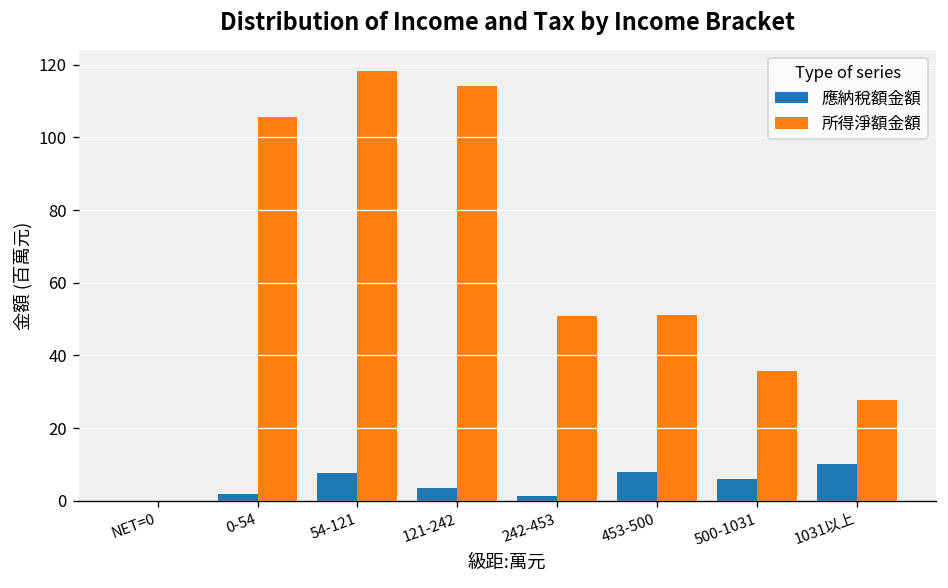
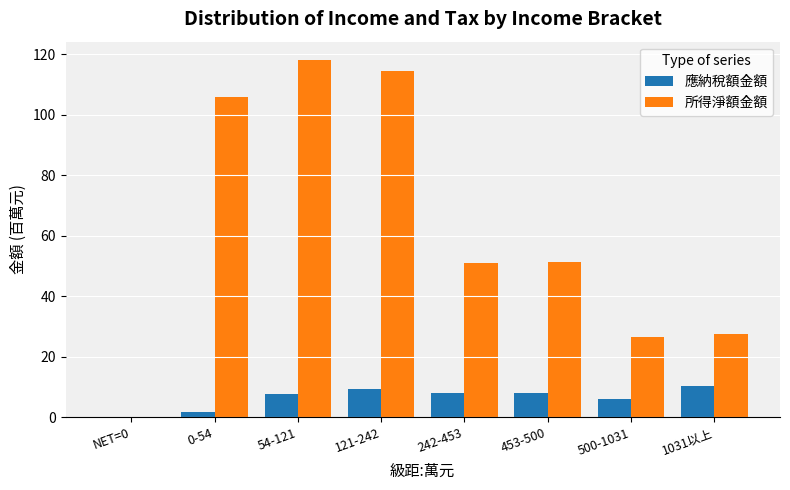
應納稅額金額, 121-242: 3 -> 9
應納稅額金額, 242-453: 1 -> 8
所得淨額金額, 500-1031: 36 -> 26
